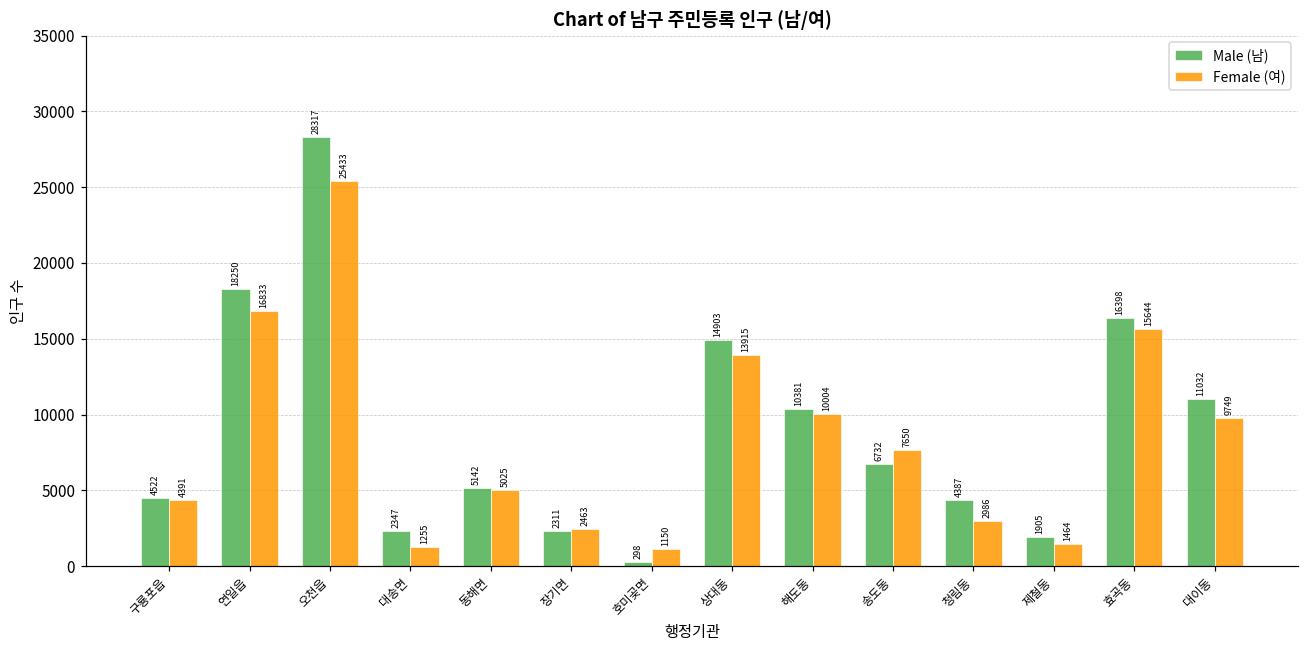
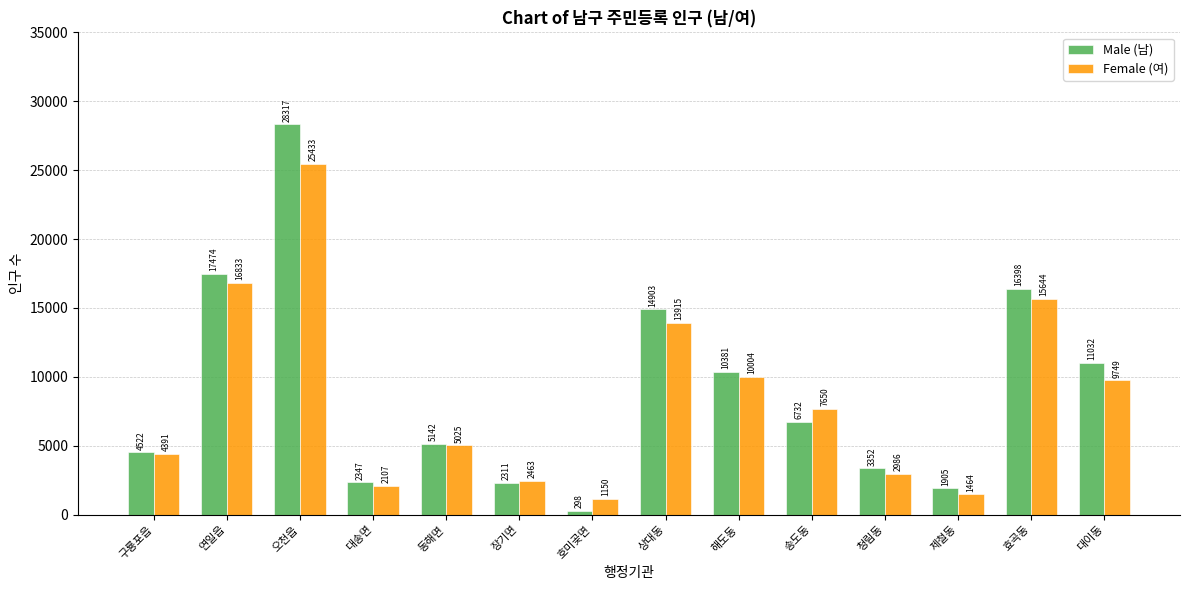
Male (남), 연일읍: 18250 -> 17474
Female (여), 대송면: 1255 -> 2107
Male (남), 청림동: 4387 -> 3352
